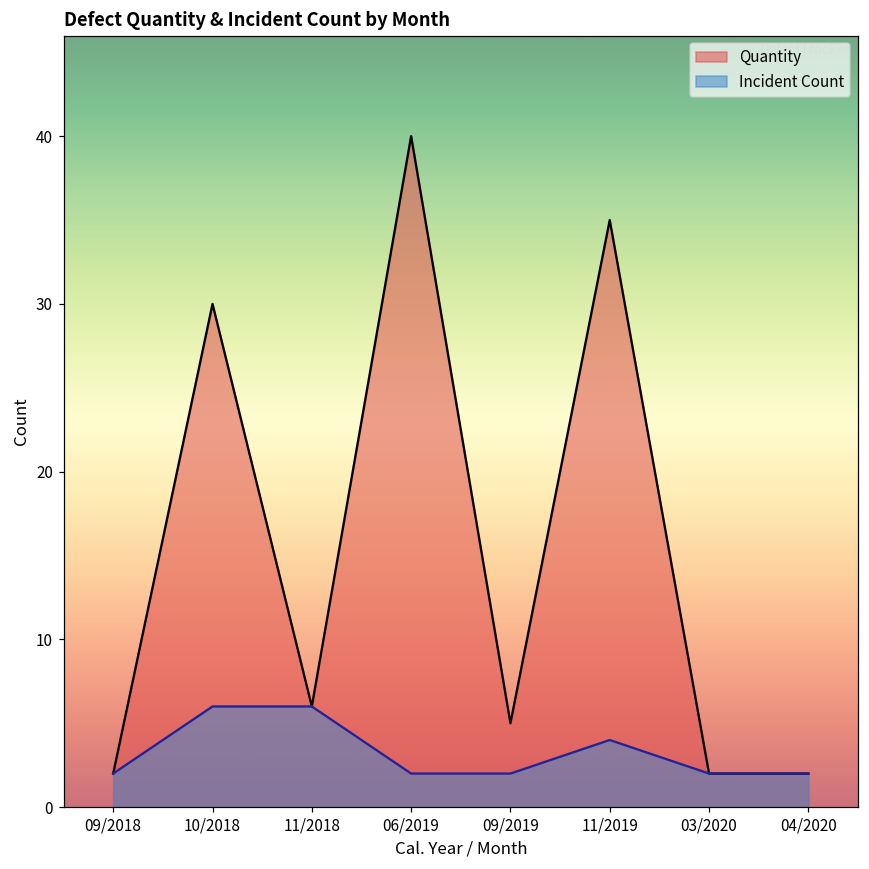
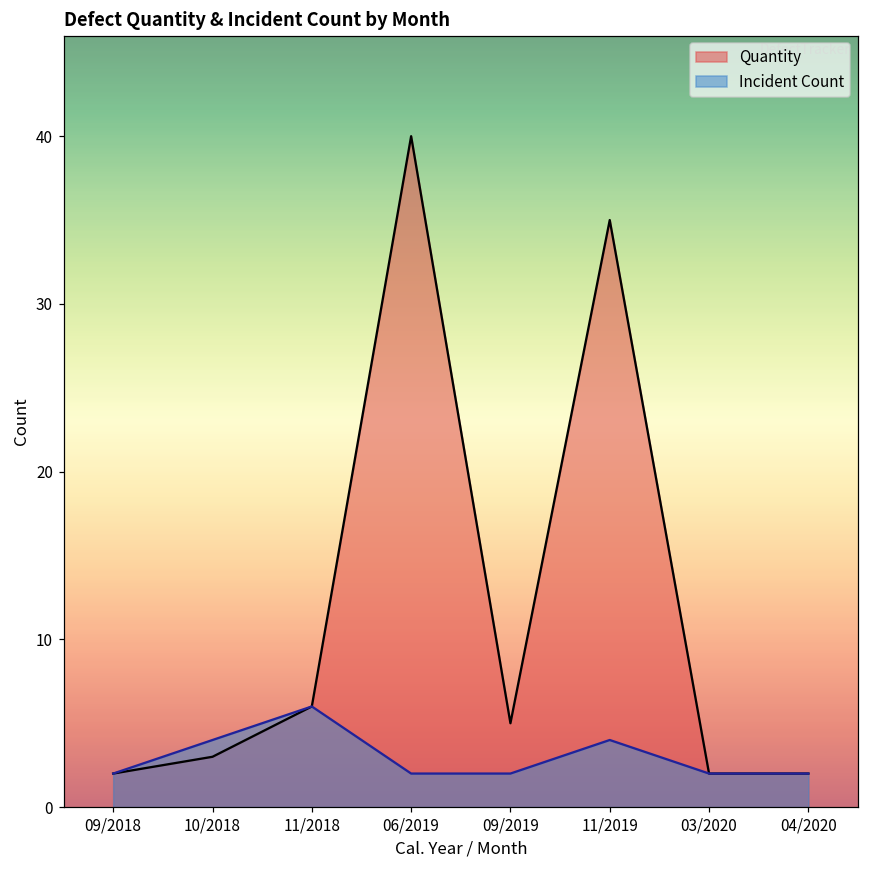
Quantity, 10/2018: 30 -> 3
Incident Count, 10/2018: 6 -> 4
